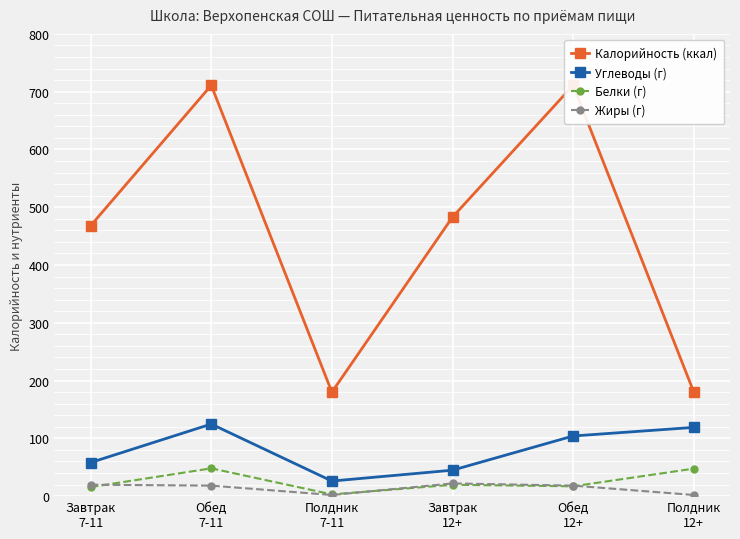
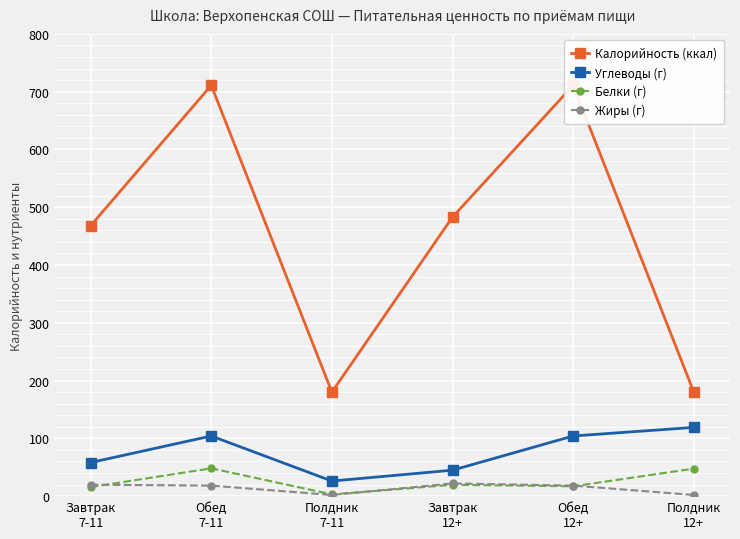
Углеводы (г), Обед 7-11: 120 -> 100
